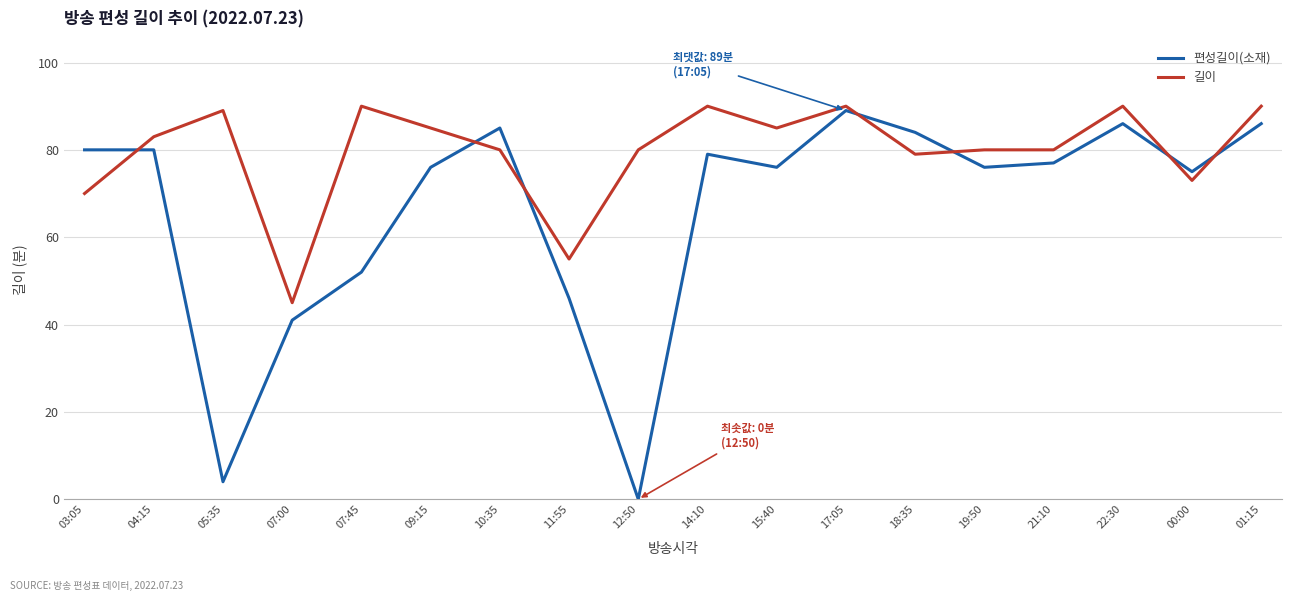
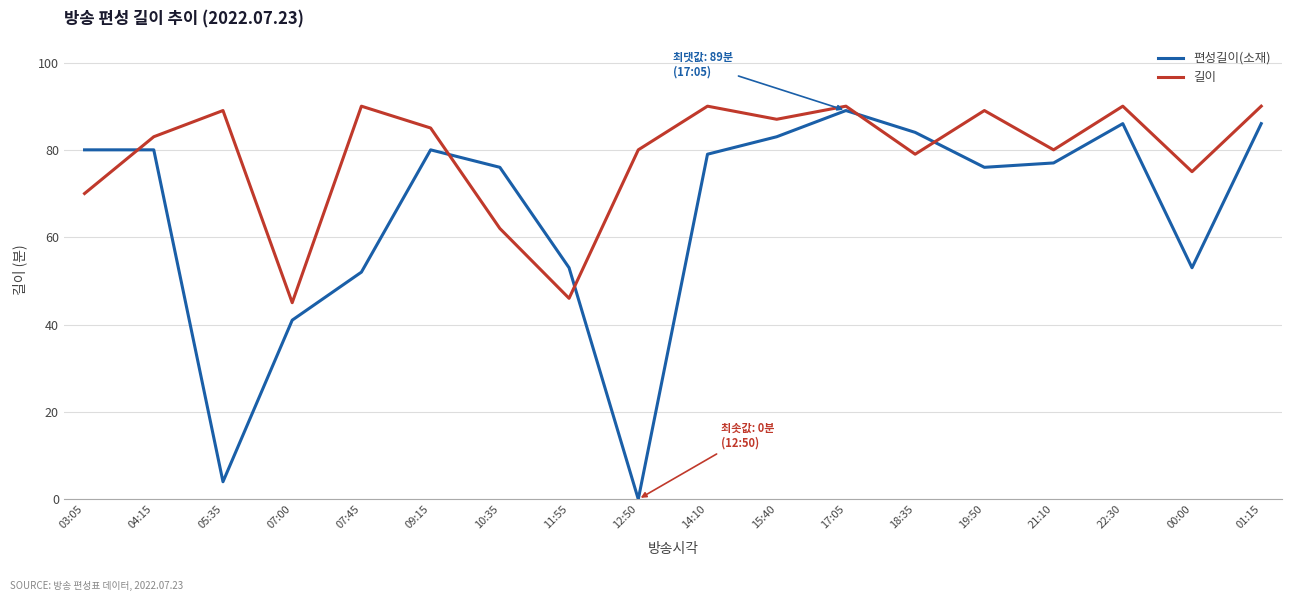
편성길이(소재), 09:15: 76 -> 80
편성길이(소재), 10:35: 85 -> 76
길이, 10:35: 80 -> 62
편성길이(소재), 11:55: 46 -> 53
길이, 11:55: 55 -> 46
편성길이(소재), 15:40: 76 -> 83
길이, 15:40: 85 -> 87
길이, 19:50: 80 -> 89
편성길이(소재), 00:00: 75 -> 53
길이, 00:00: 73 -> 75
